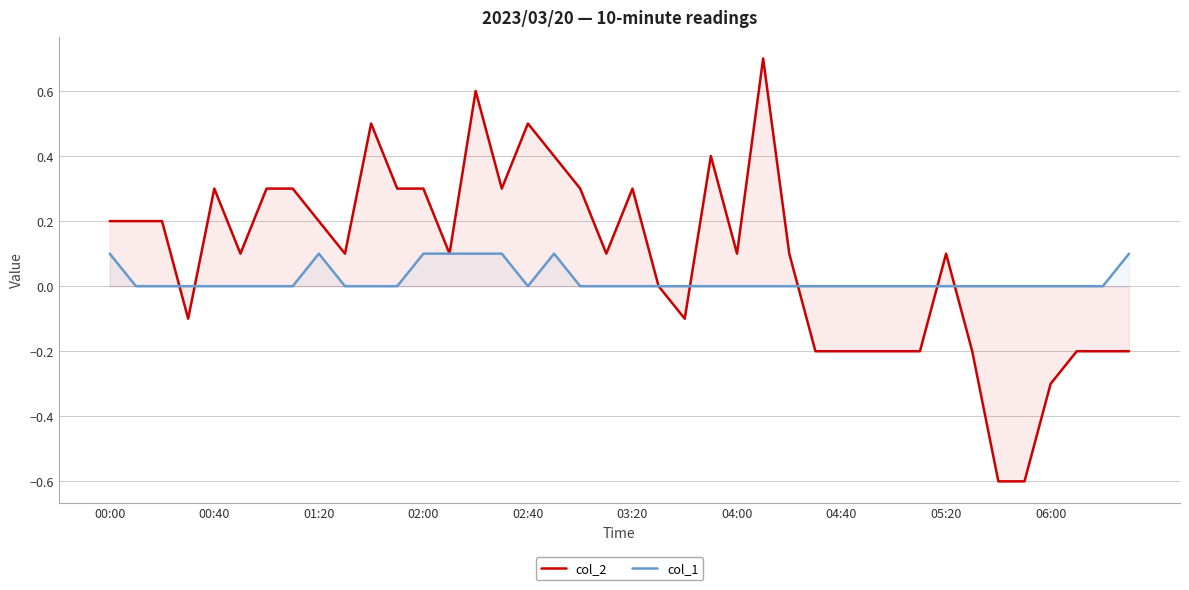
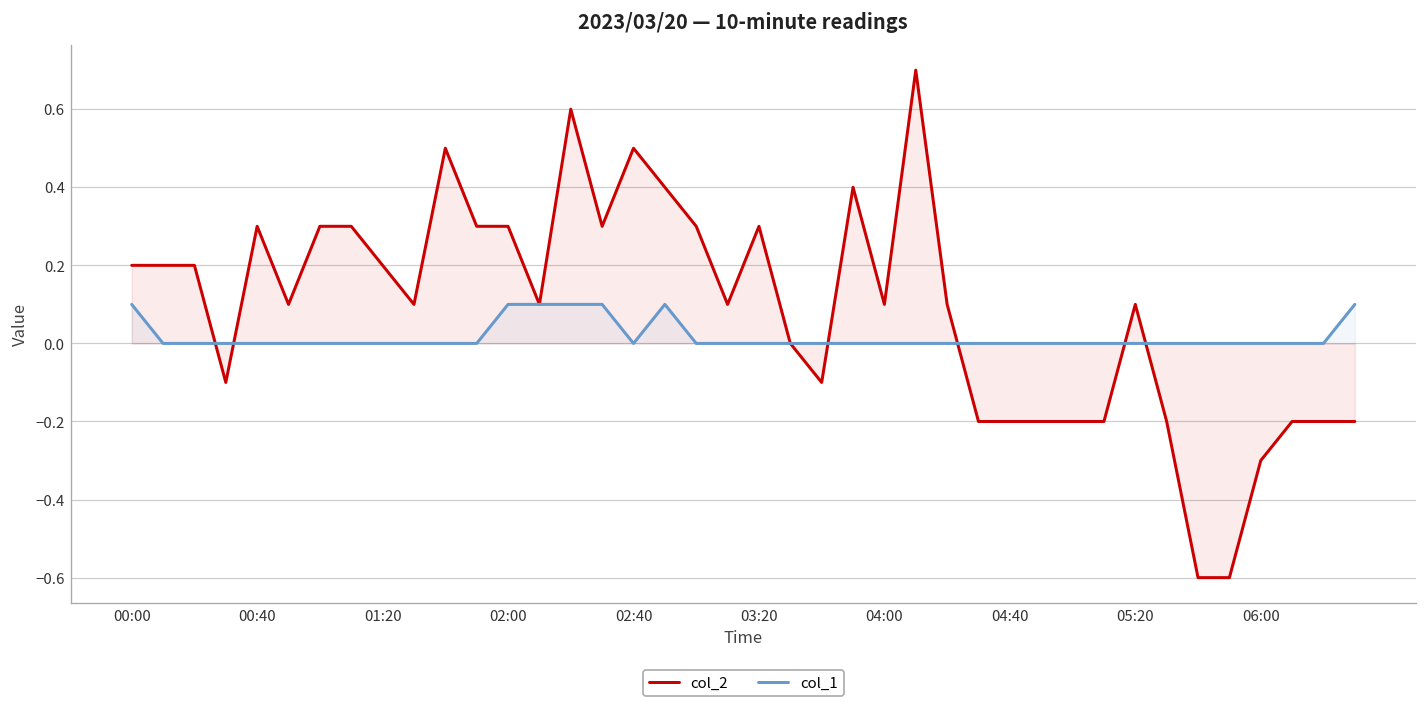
col_1, 01:20: 0.1 -> 0.0
